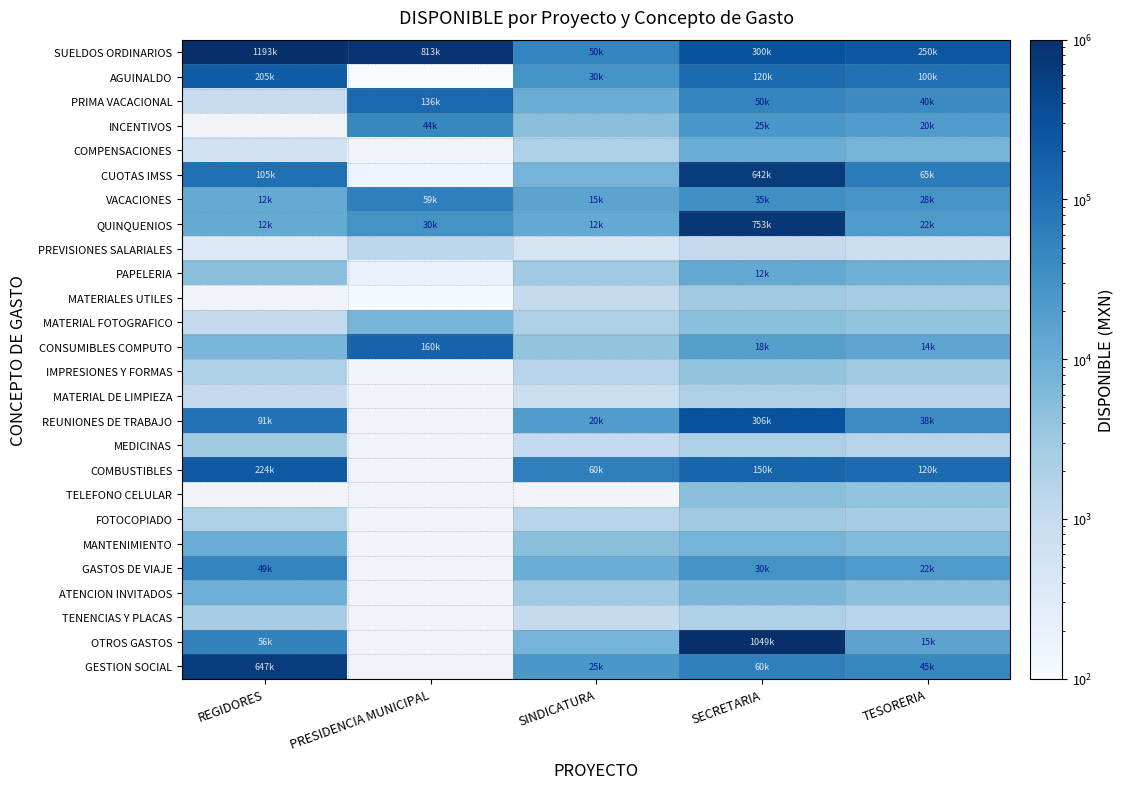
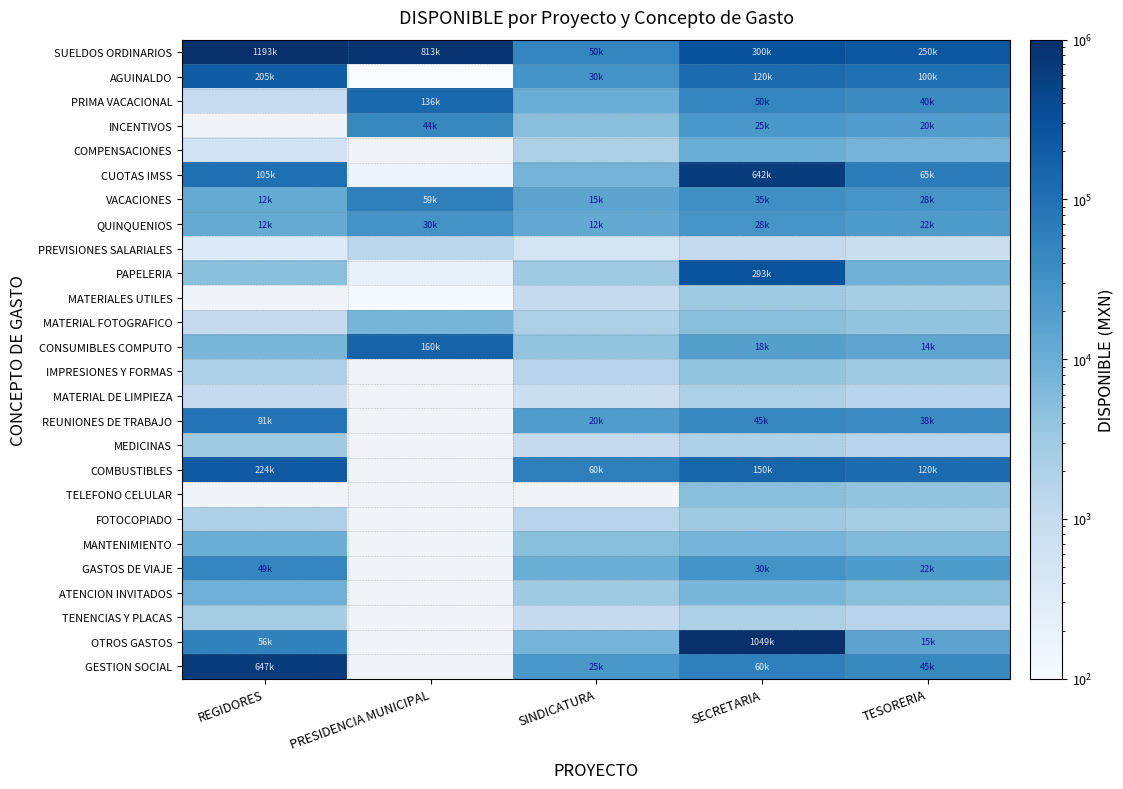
QUINQUENIOS, SECRETARIA: 753k -> 28k
PAPELERIA, SECRETARIA: 12k -> 293k
REUNIONES DE TRABAJO, SECRETARIA: 306k -> 45k
